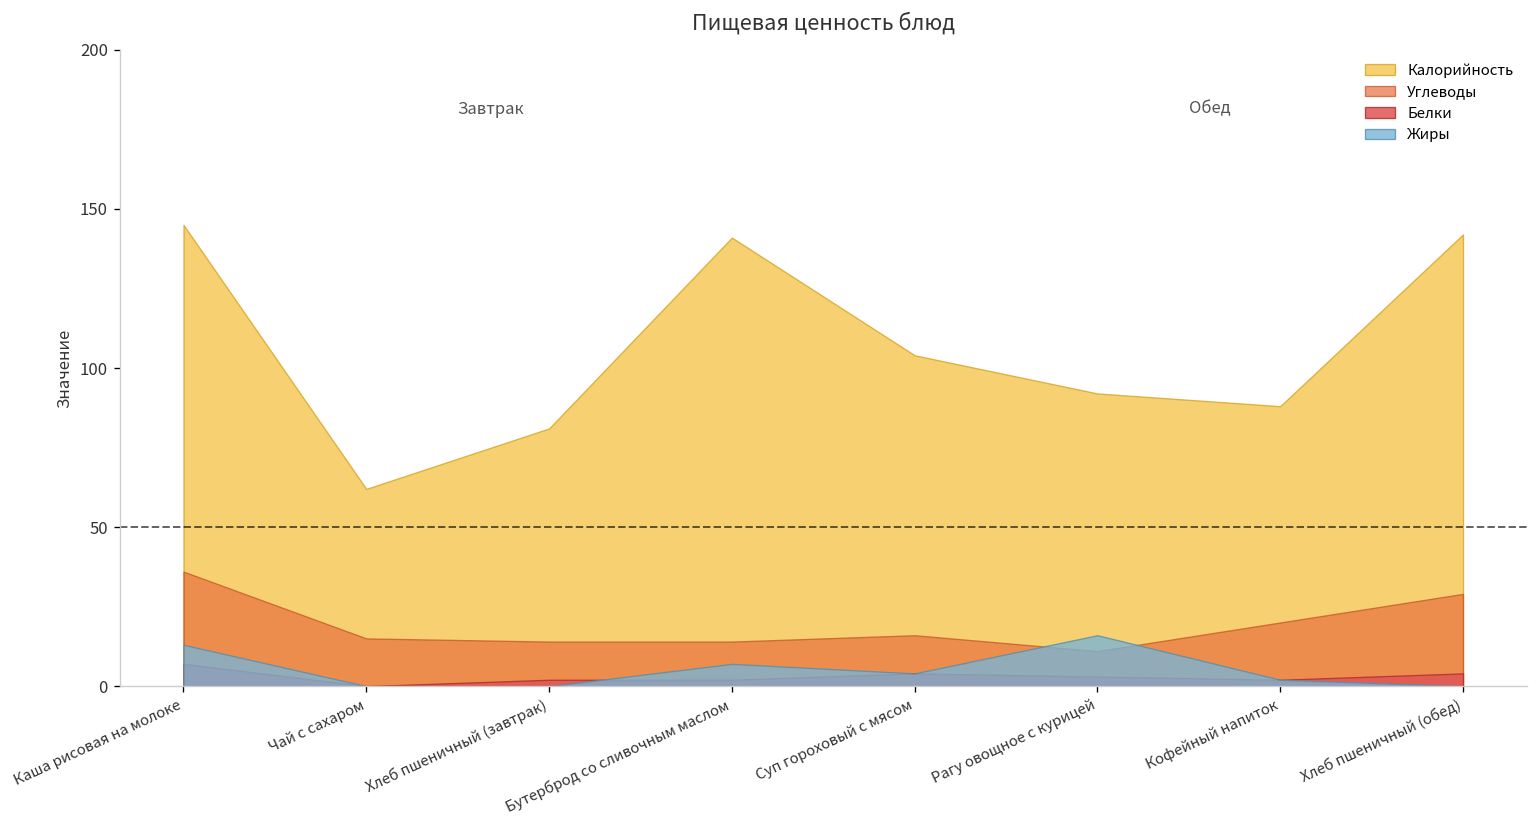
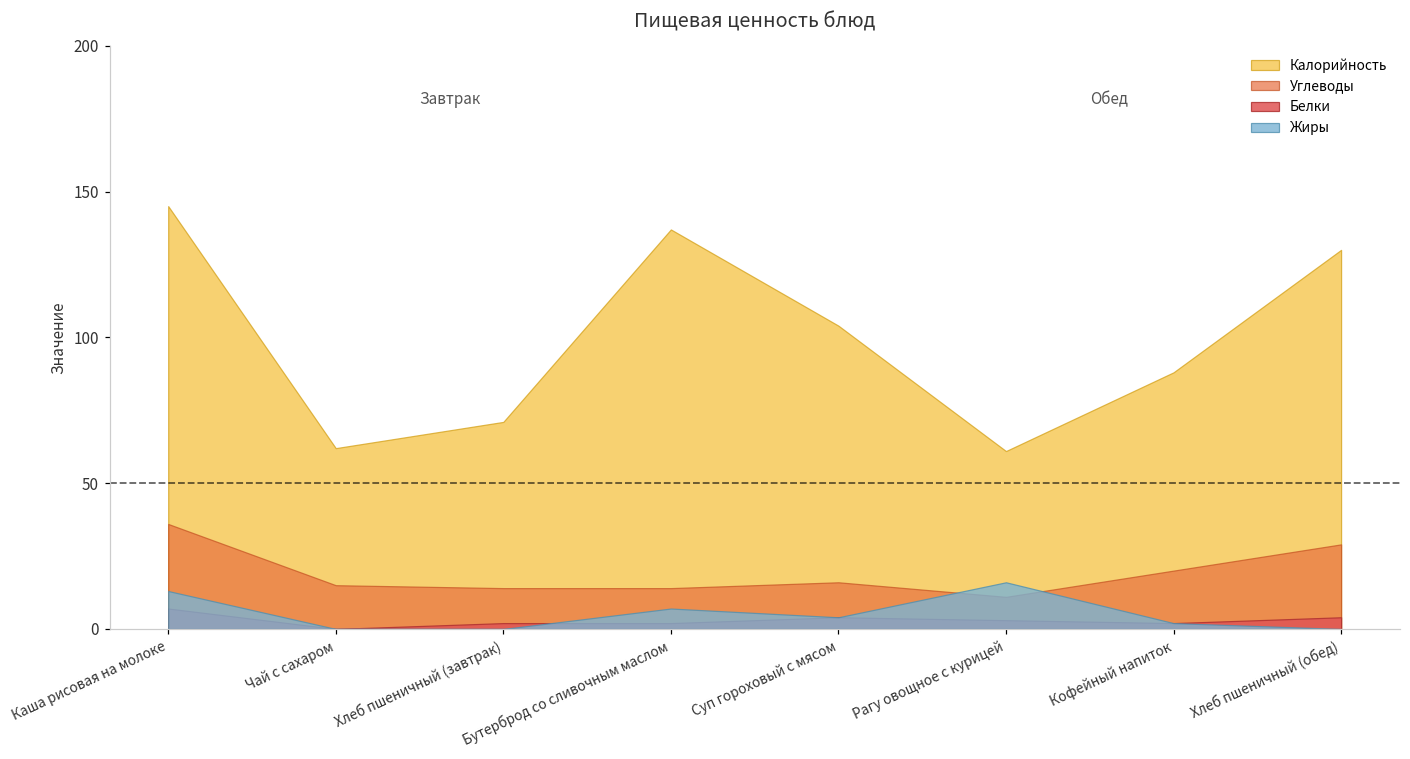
Калорийность, Хлеб пшеничный (завтрак): 81 -> 71
Калорийность, Бутерброд со сливочным маслом: 141 -> 137
Калорийность, Рагу овощное с курицей: 92 -> 61
Калорийность, Хлеб пшеничный (обед): 142 -> 130
